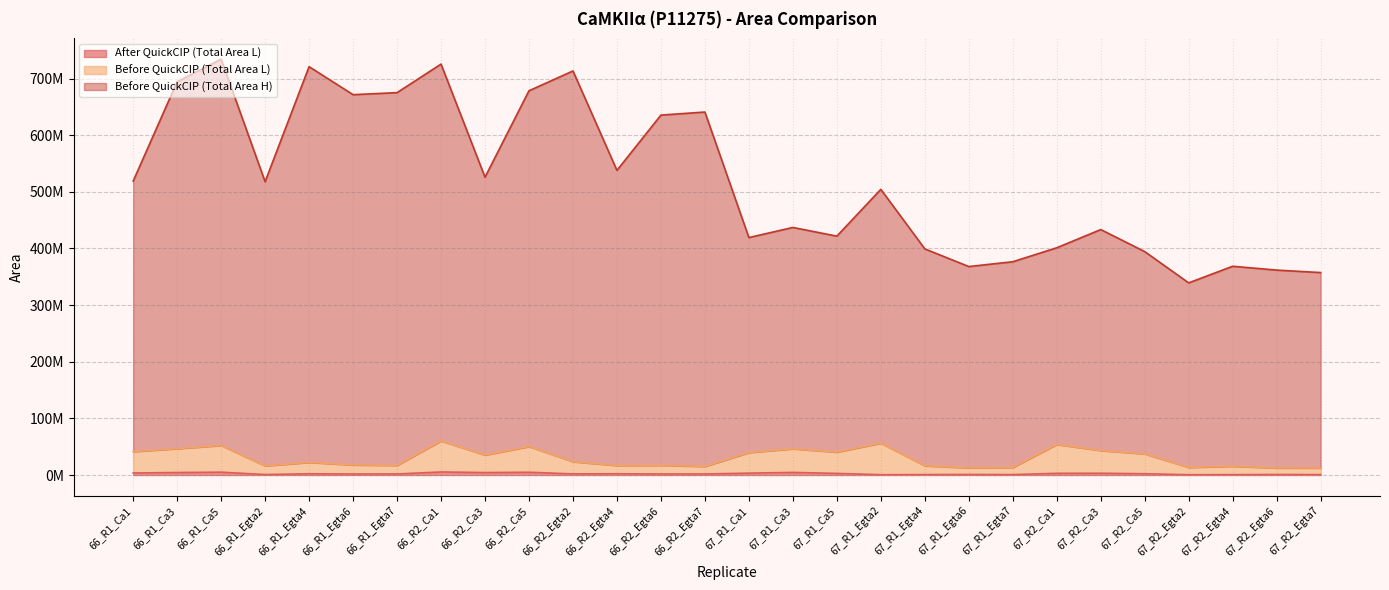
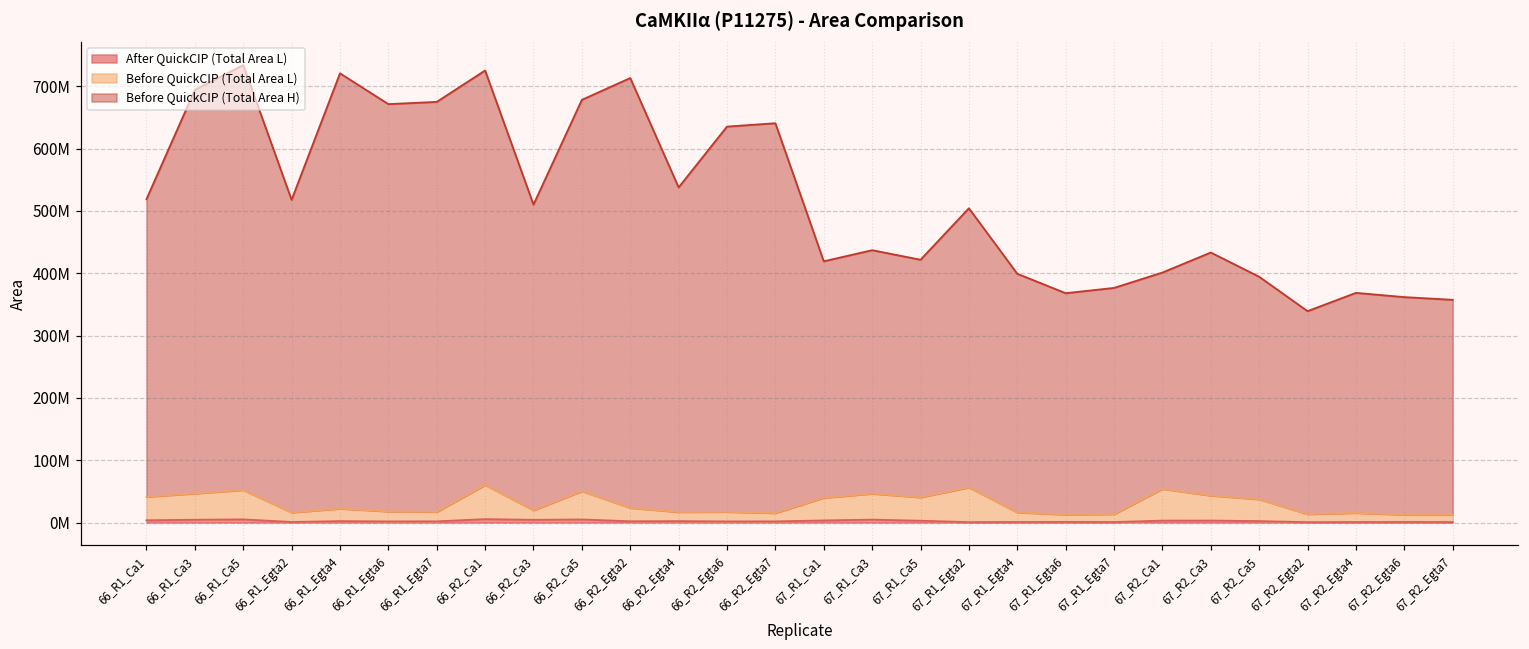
Before QuickCIP (Total Area L), 66_R2_Ca3: 30000000 -> 20000000
